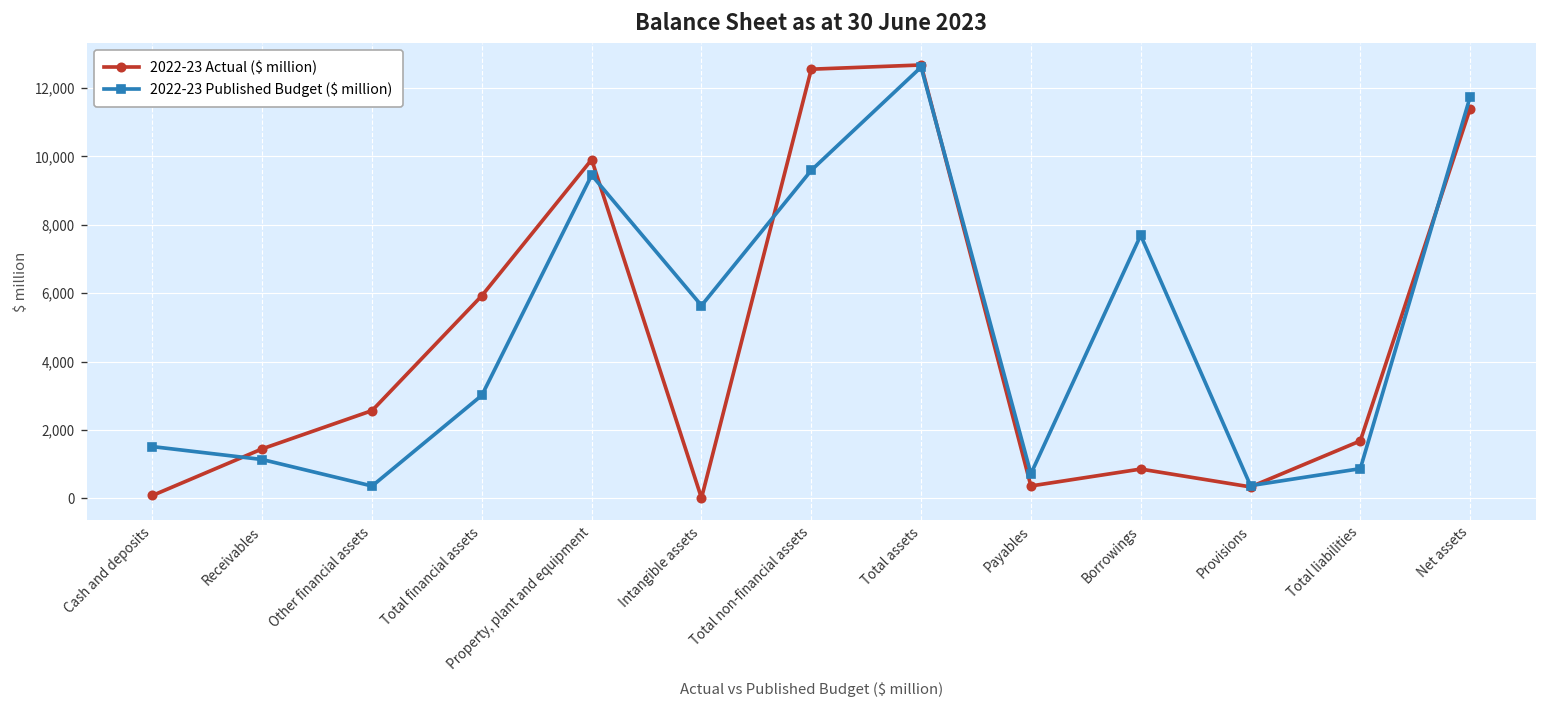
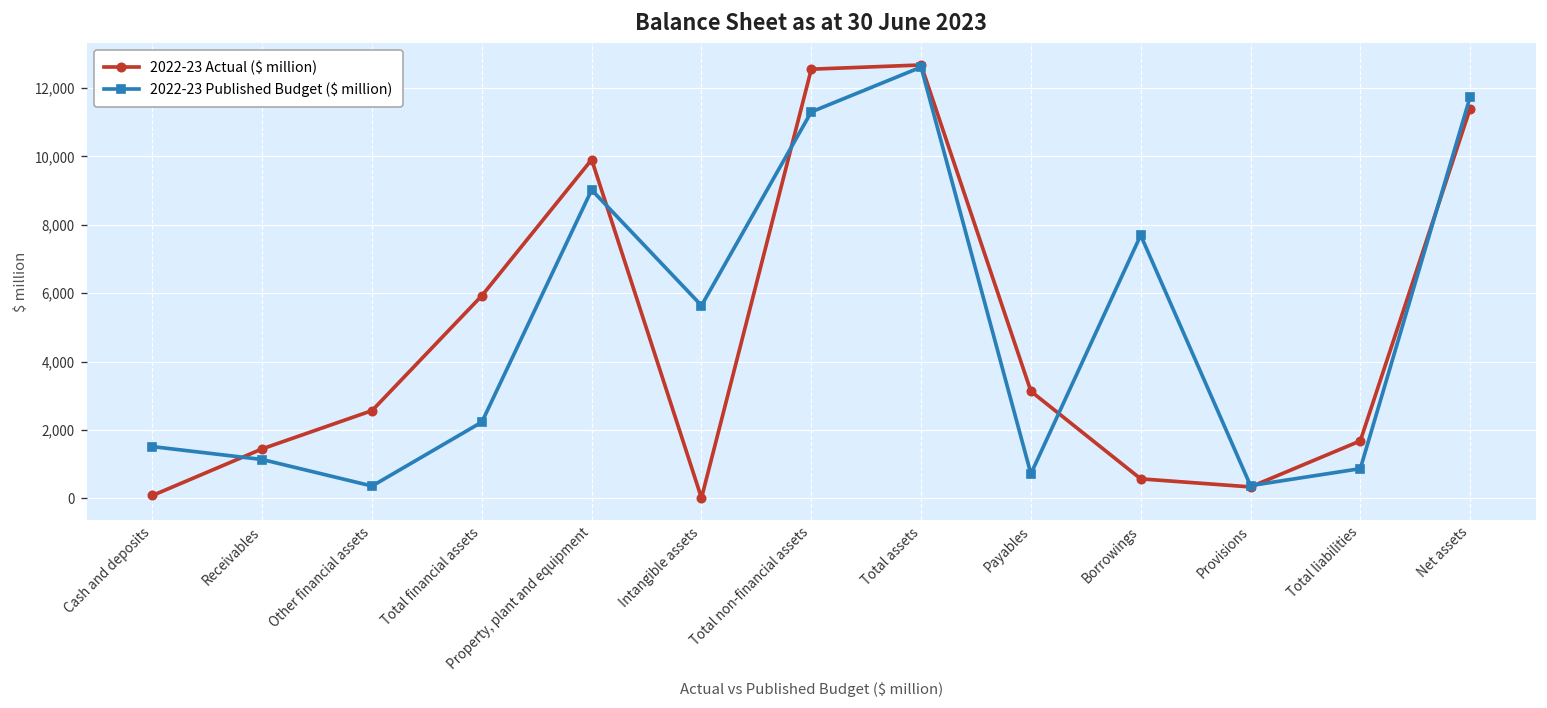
2022-23 Published Budget ($ million), Total financial assets: 3,000 -> 2,200
2022-23 Published Budget ($ million), Property, plant and equipment: 9,500 -> 9,000
2022-23 Published Budget ($ million), Total non-financial assets: 9,600 -> 11,300
2022-23 Actual ($ million), Payables: 400 -> 3,100
2022-23 Actual ($ million), Borrowings: 900 -> 600
